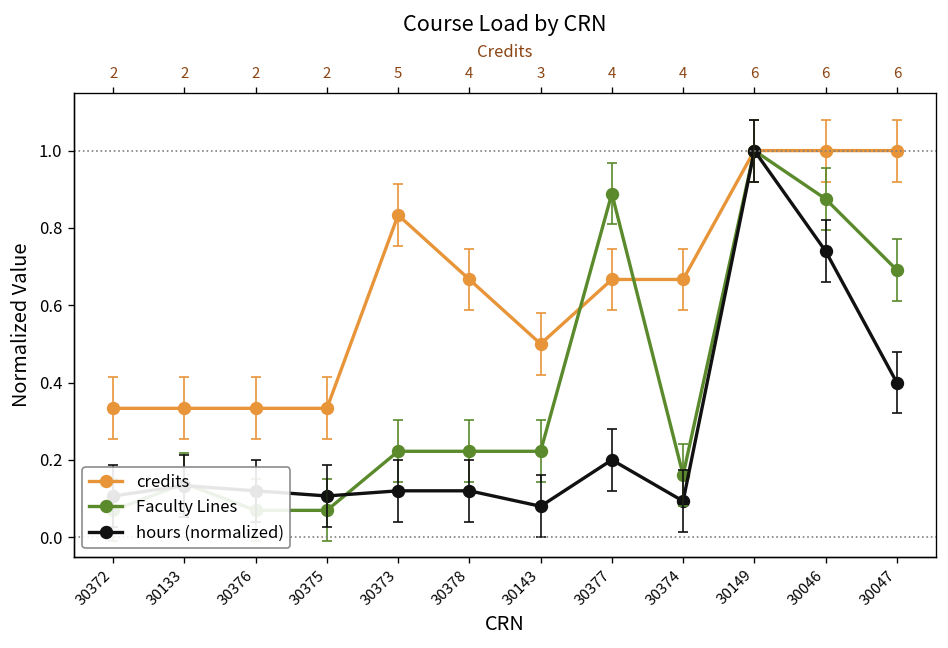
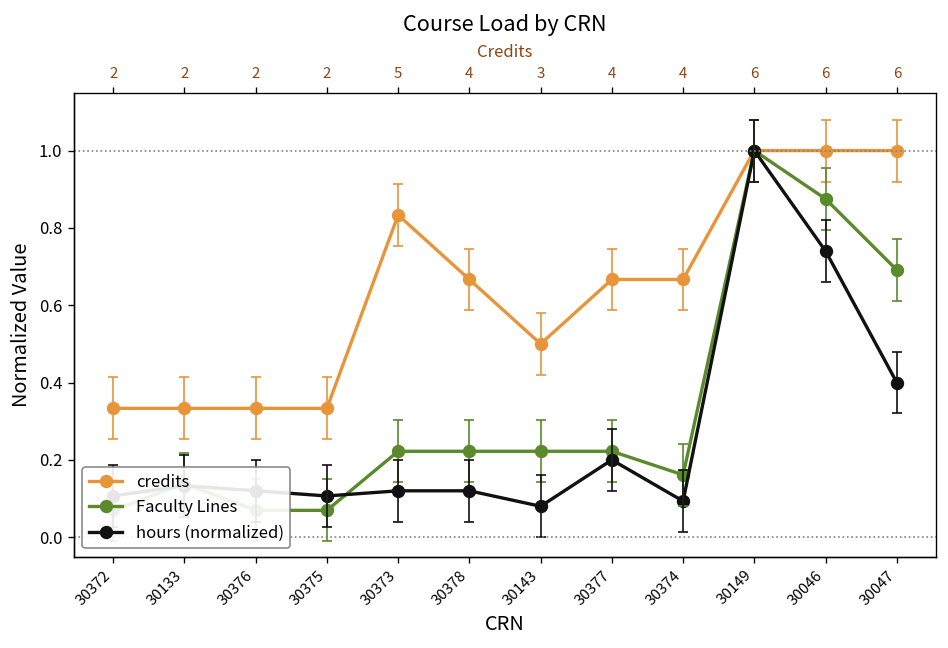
Faculty Lines, 30377: 0.89 -> 0.22
